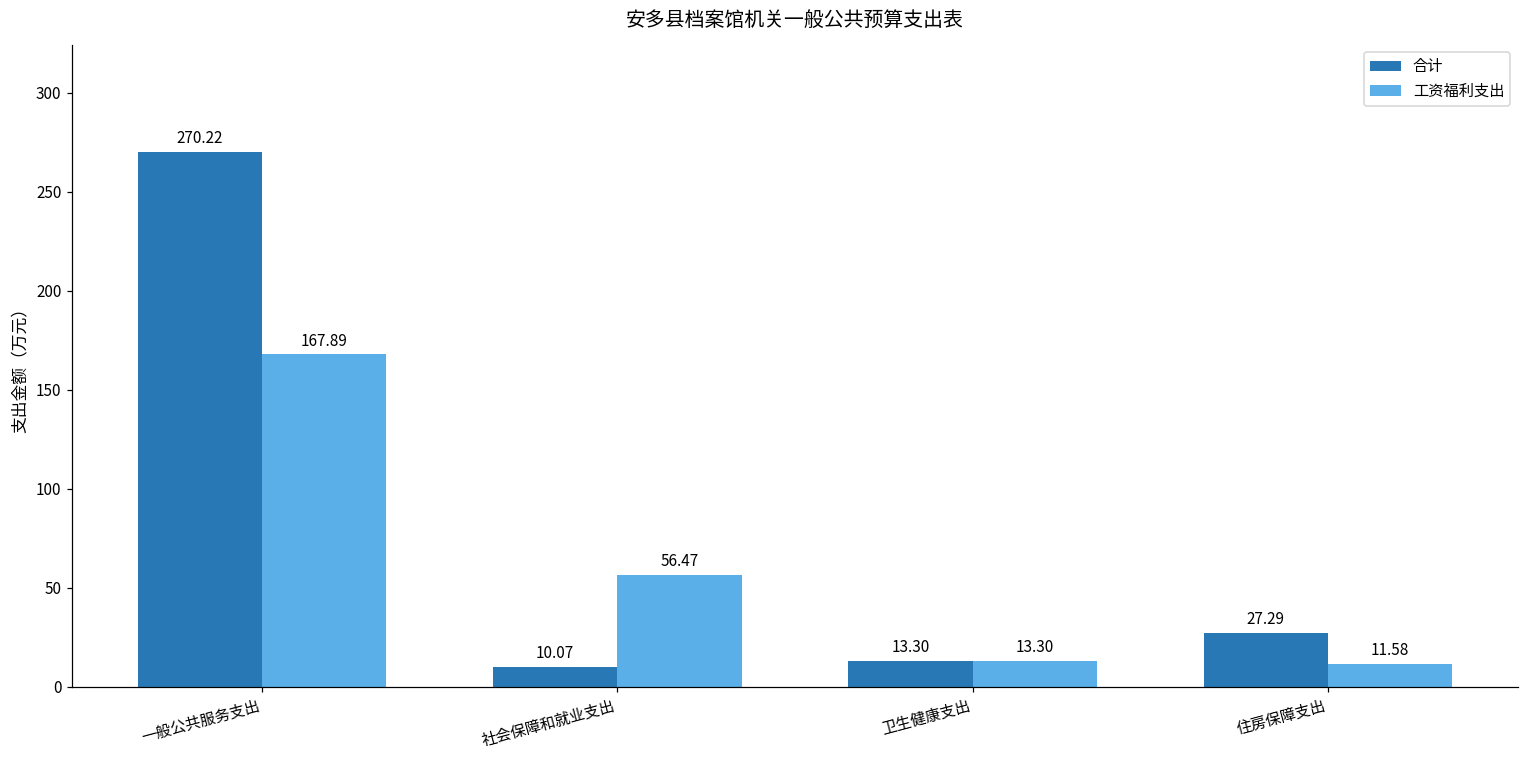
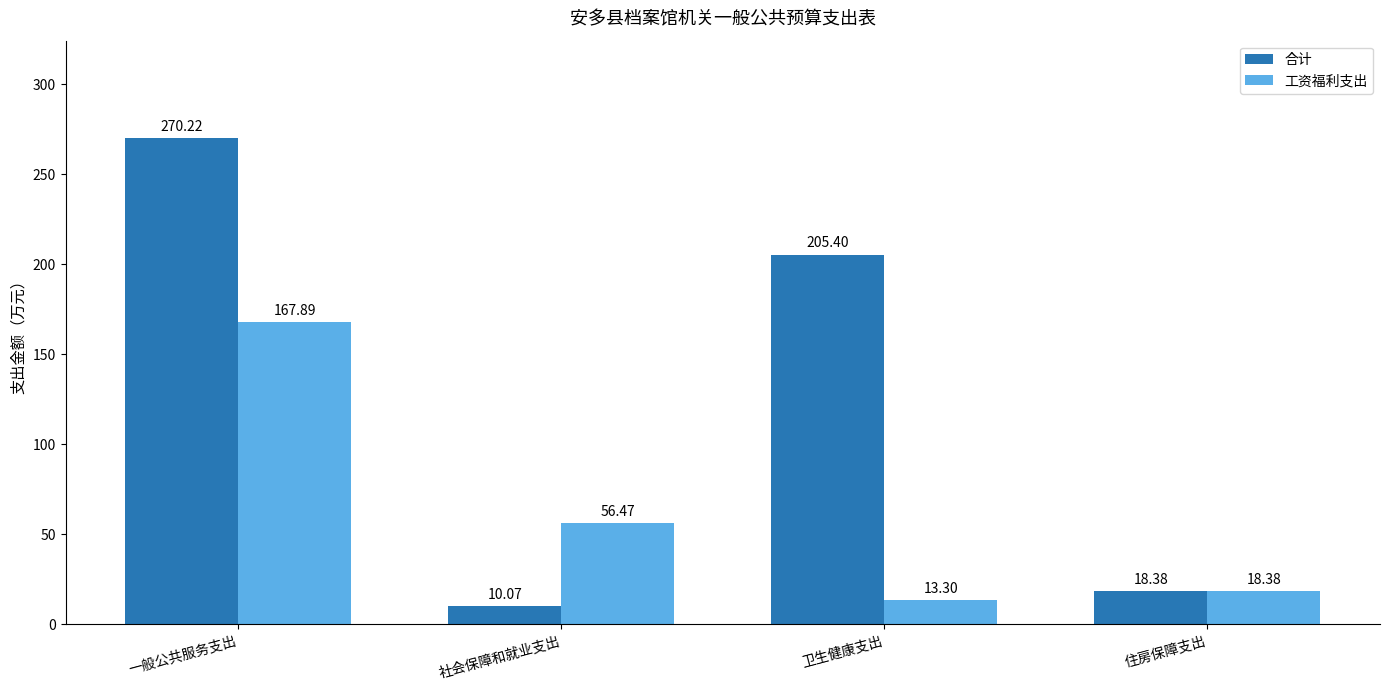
合计, 卫生健康支出: 13.30 -> 205.40
合计, 住房保障支出: 27.29 -> 18.38
工资福利支出, 住房保障支出: 11.58 -> 18.38
